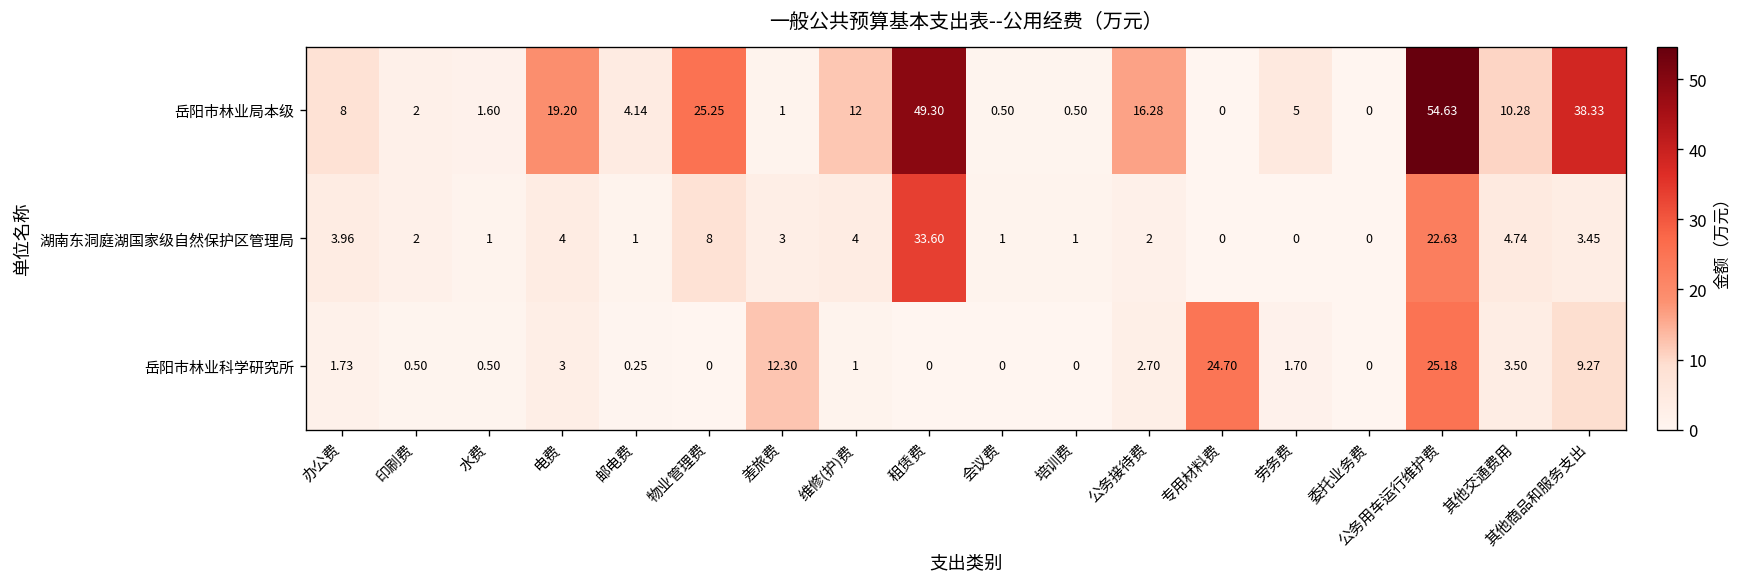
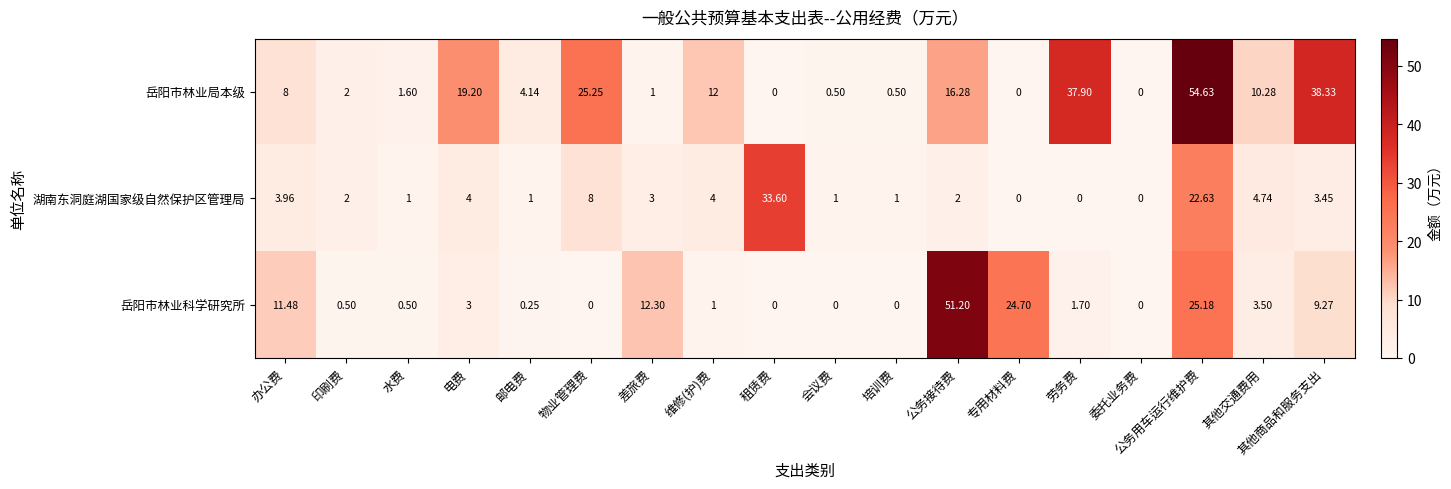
岳阳市林业局本级, 租赁费: 49.30 -> 0
岳阳市林业局本级, 劳务费: 5 -> 37.90
岳阳市林业科学研究所, 办公费: 1.73 -> 11.48
岳阳市林业科学研究所, 公务接待费: 2.70 -> 51.20
